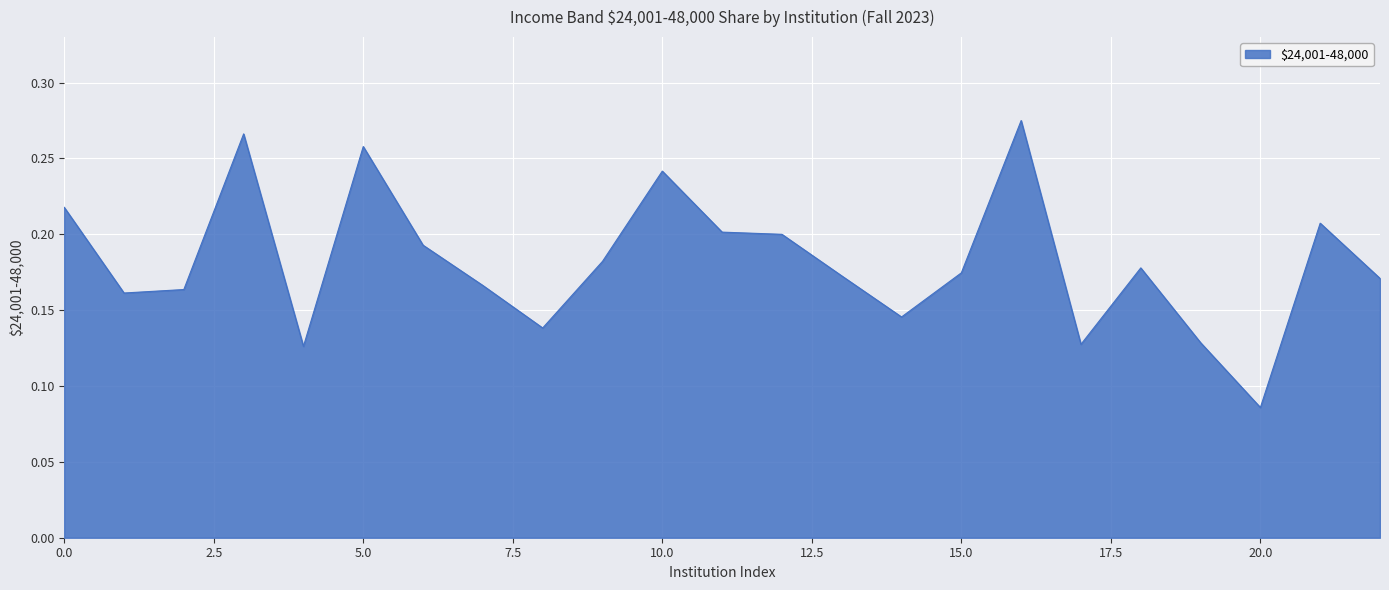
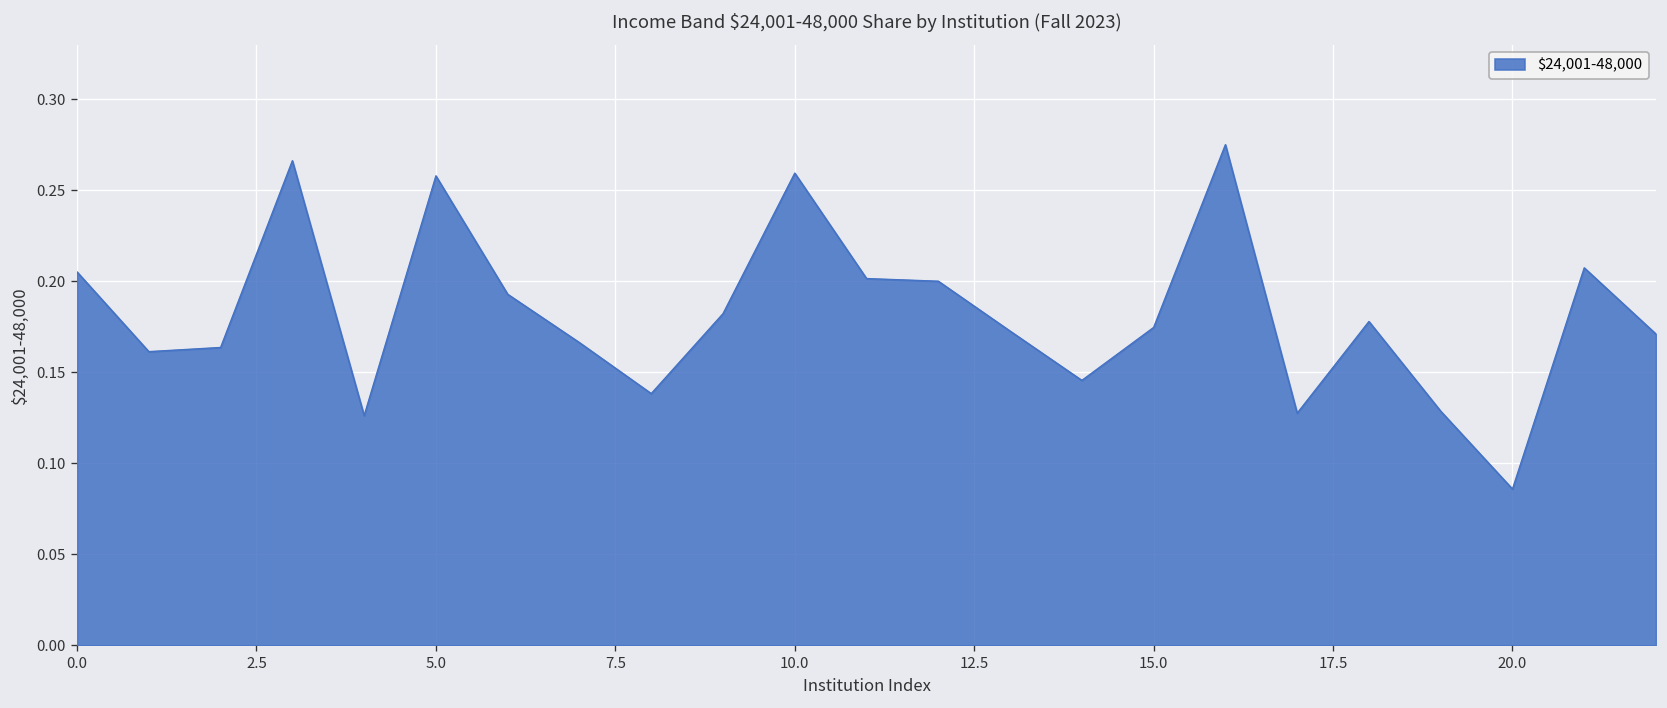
0.0: 0.218 -> 0.205
10.0: 0.242 -> 0.259
